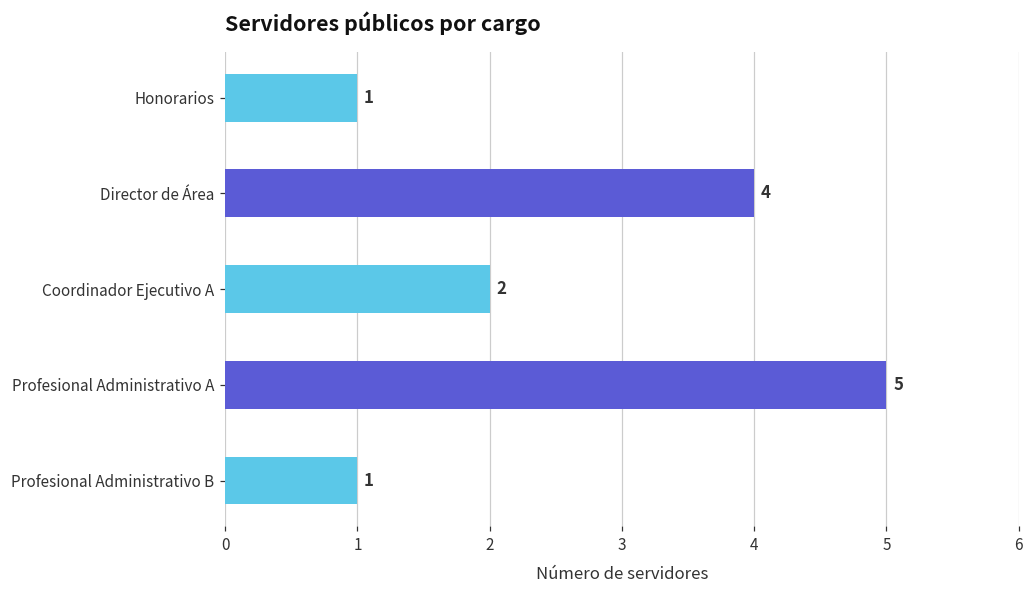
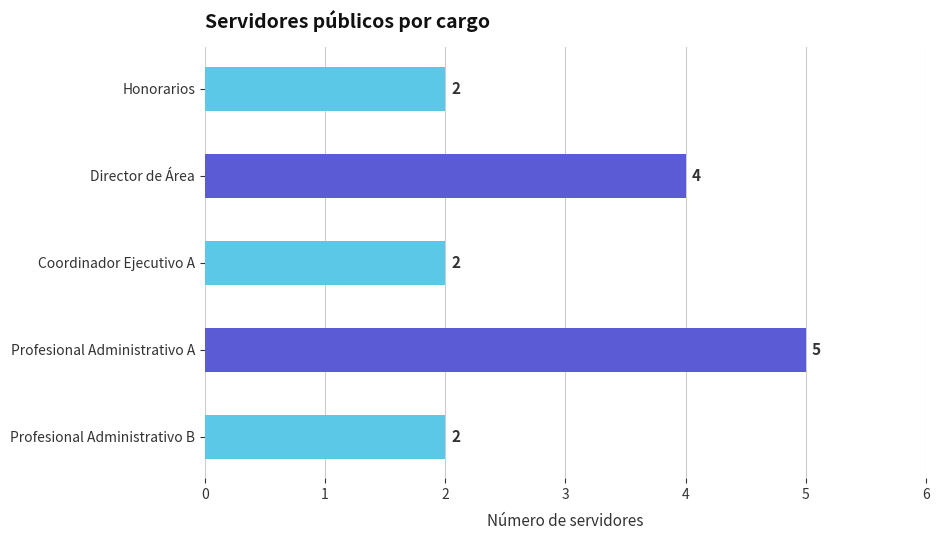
Honorarios: 1 -> 2
Profesional Administrativo B: 1 -> 2
